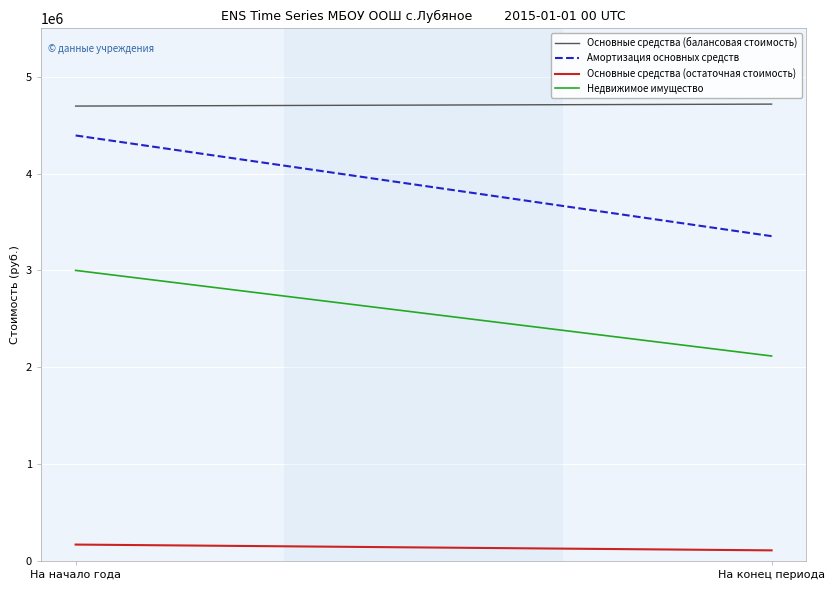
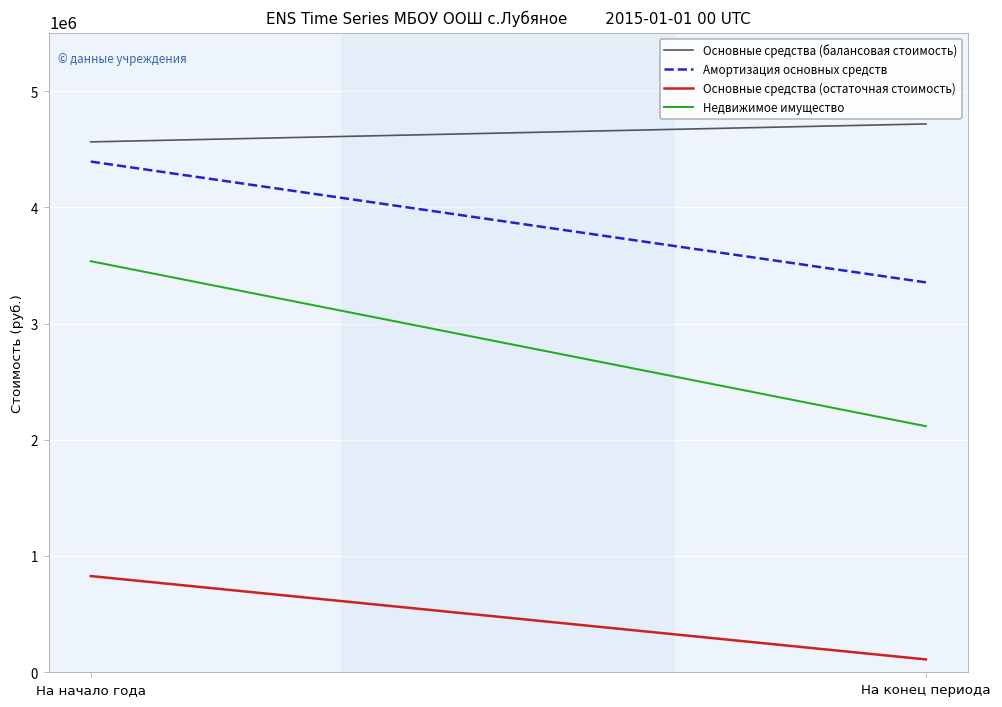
Основные средства (балансовая стоимость), На начало года: 4700000 -> 4600000
Основные средства (остаточная стоимость), На начало года: 200000 -> 800000
Недвижимое имущество, На начало года: 3000000 -> 3500000
